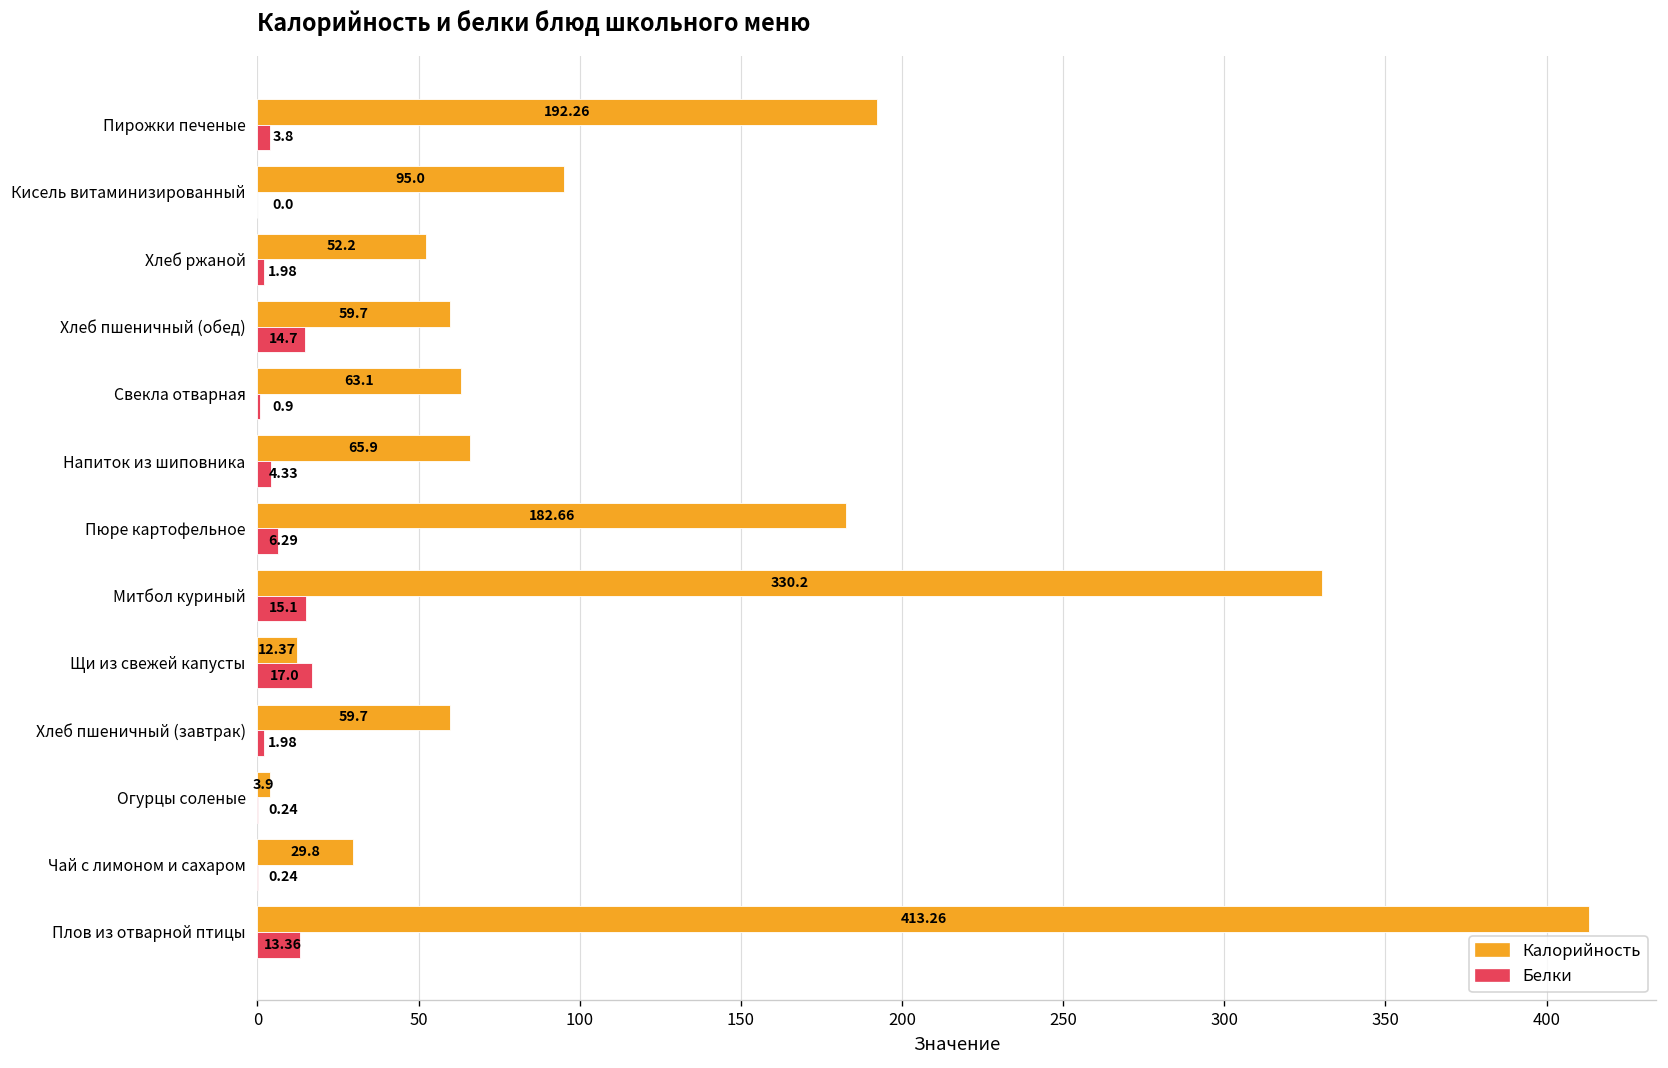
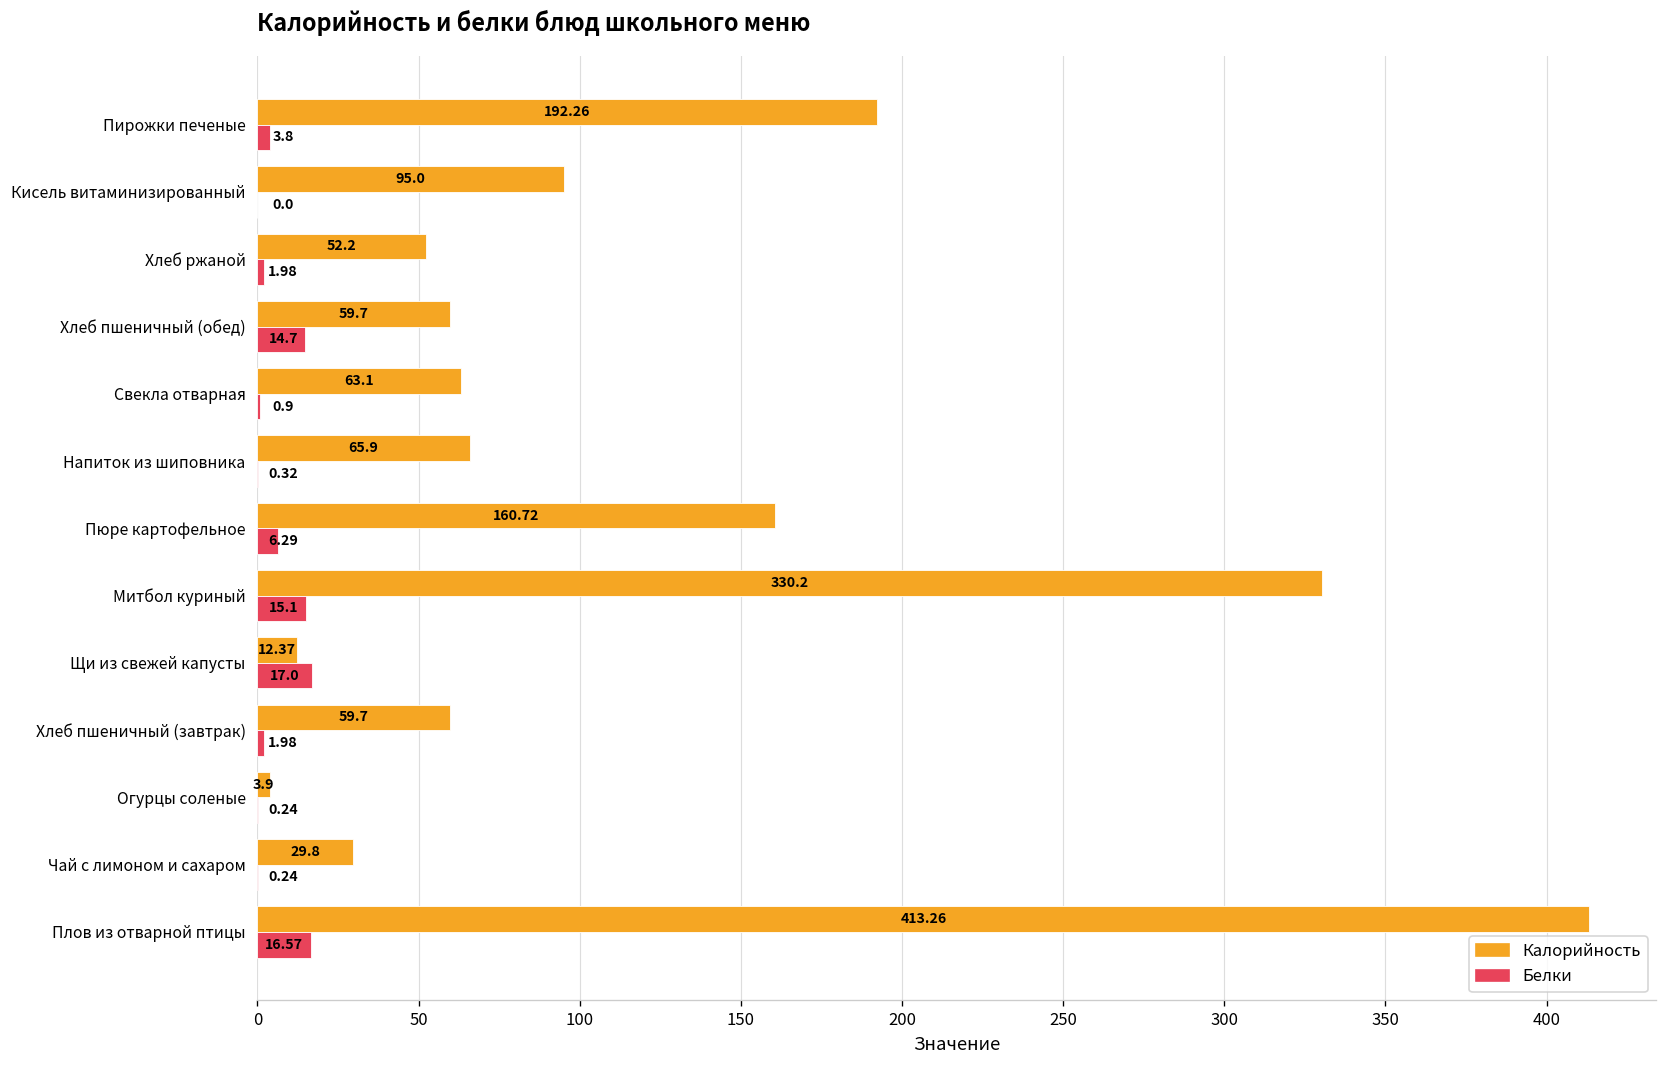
Белки, Напиток из шиповника: 4.33 -> 0.32
Калорийность, Пюре картофельное: 182.66 -> 160.72
Белки, Плов из отварной птицы: 13.36 -> 16.57
